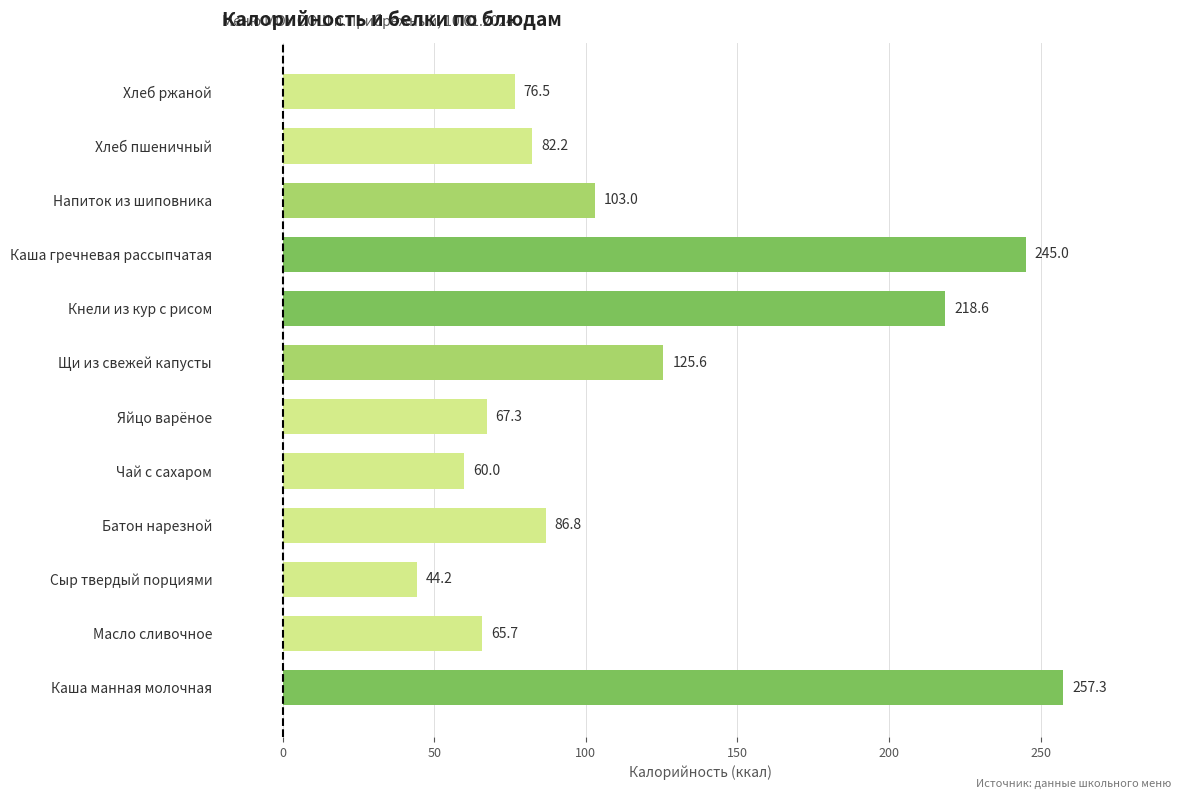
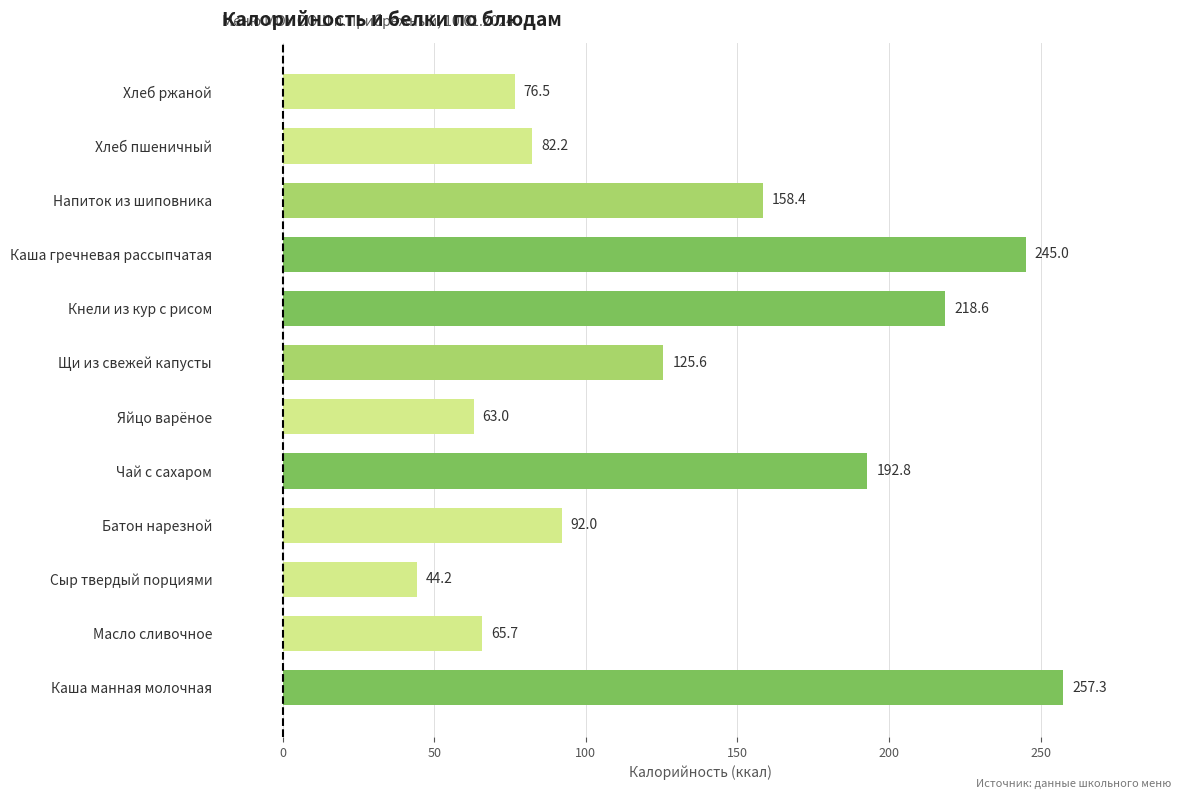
Напиток из шиповника: 103.0 -> 158.4
Яйцо варёное: 67.3 -> 63.0
Чай с сахаром: 60.0 -> 192.8
Батон нарезной: 86.8 -> 92.0
